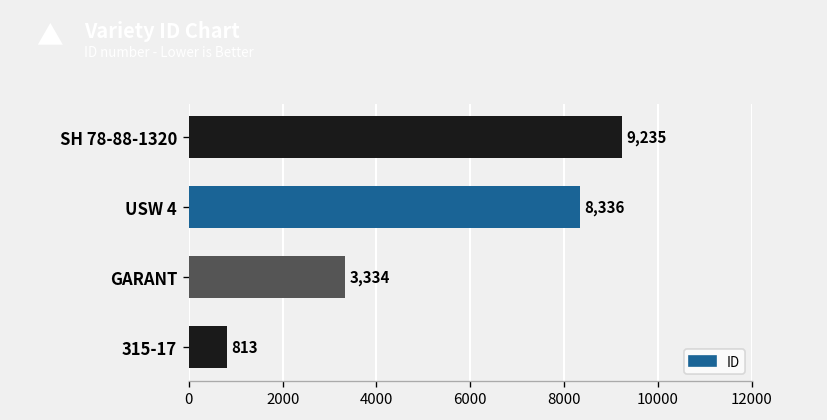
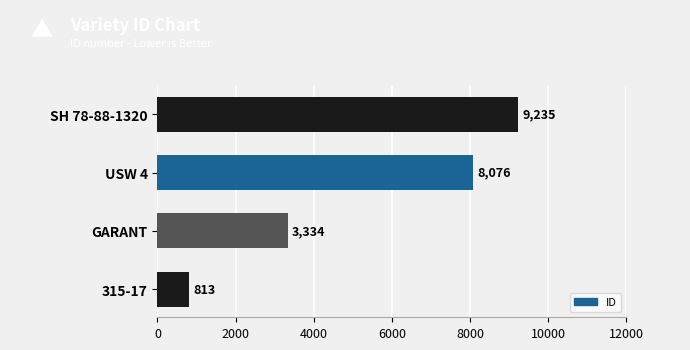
USW 4: 8,336 -> 8,076
